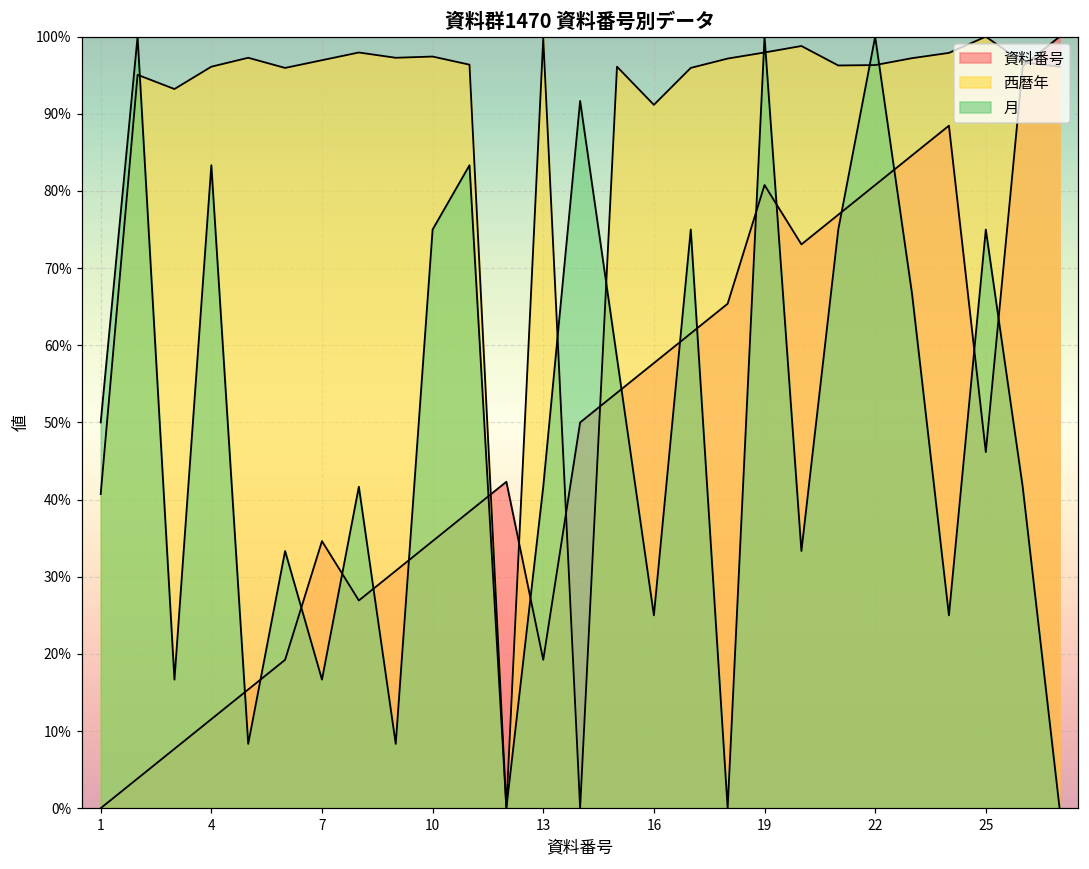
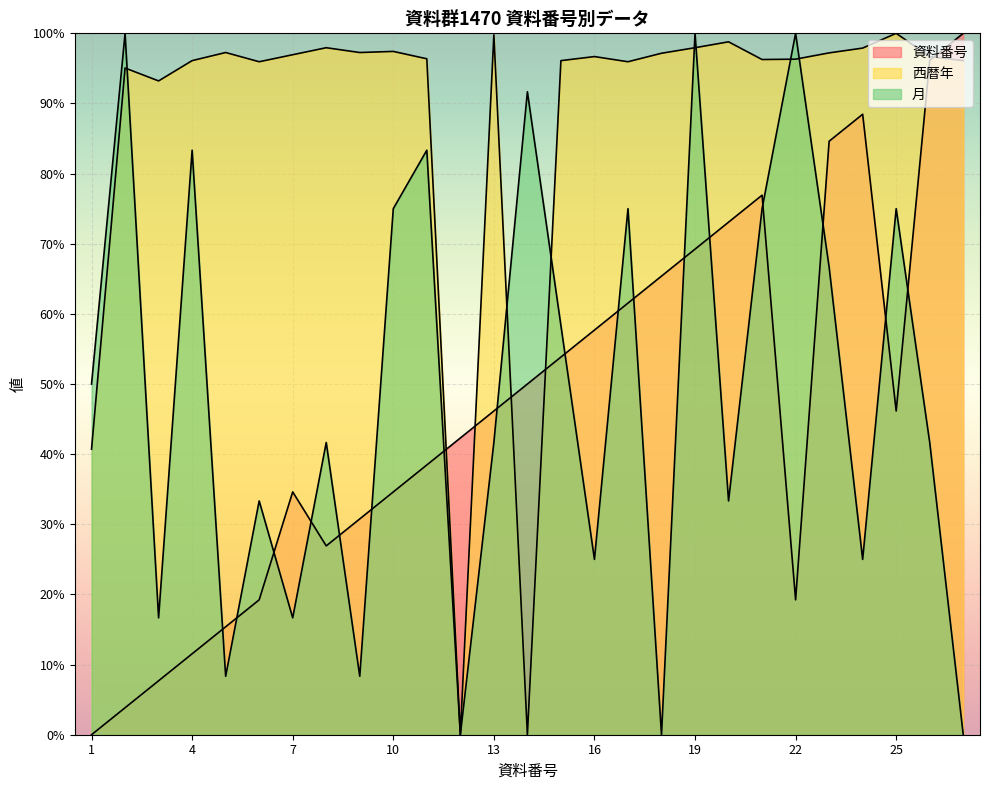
資料番号, 13: 19% -> 46%
西暦年, 16: 91% -> 97%
資料番号, 19: 81% -> 69%
資料番号, 22: 81% -> 19%
